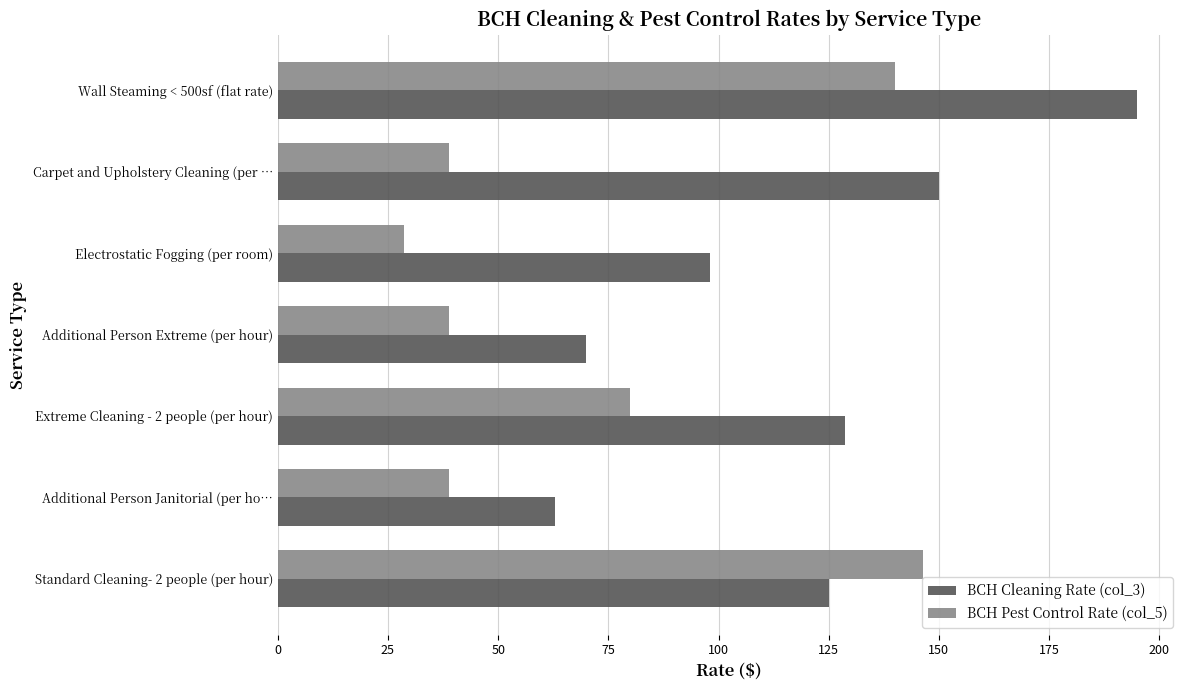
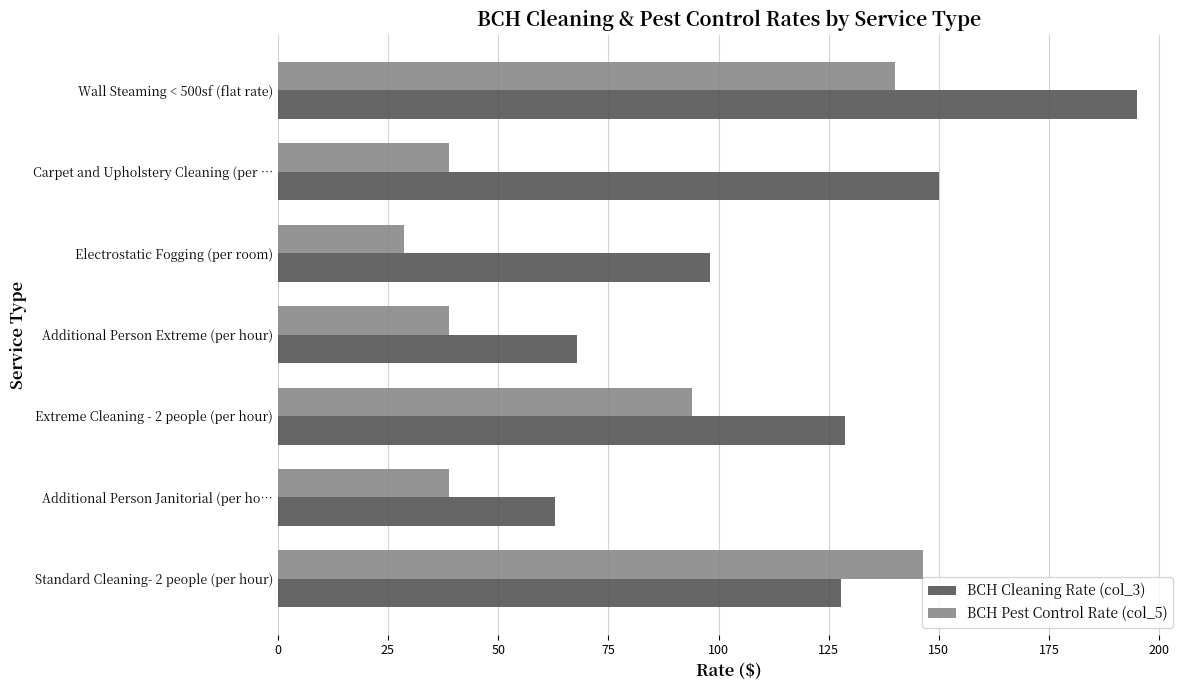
BCH Cleaning Rate (col_3), Additional Person Extreme (per hour): 70 -> 68
BCH Pest Control Rate (col_5), Extreme Cleaning - 2 people (per hour): 80 -> 94
BCH Cleaning Rate (col_3), Standard Cleaning- 2 people (per hour): 125 -> 128
